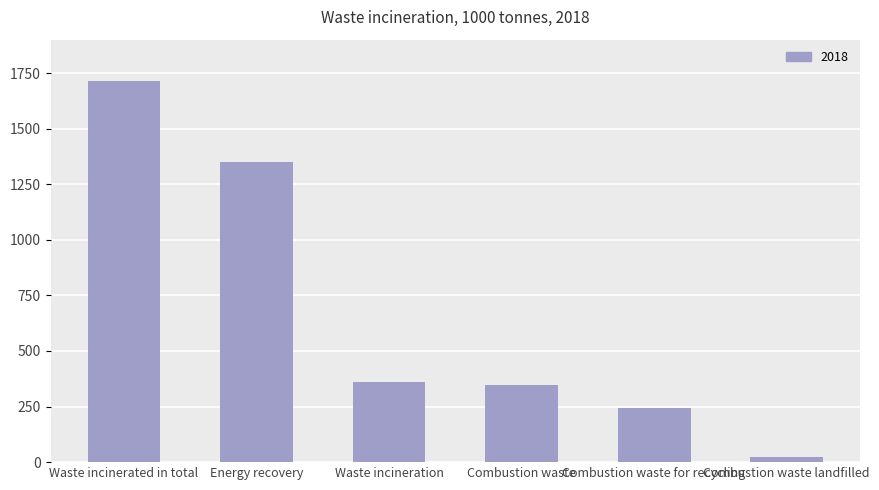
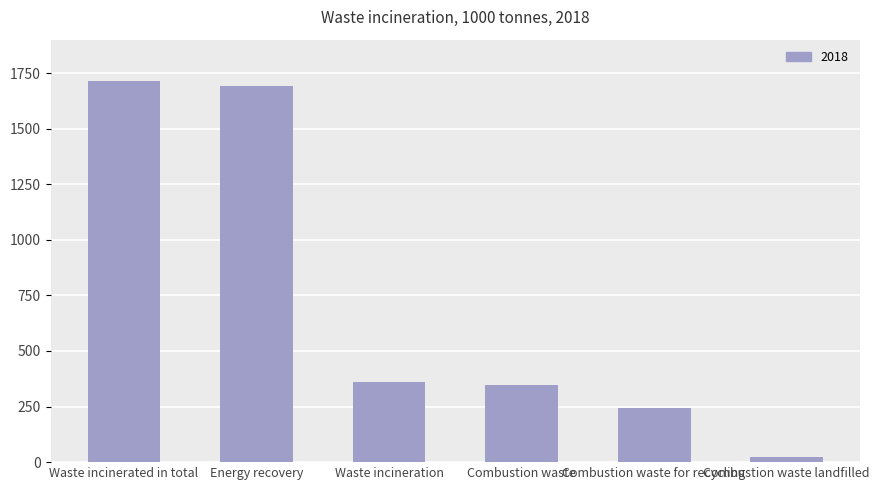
Energy recovery: 1350 -> 1690
